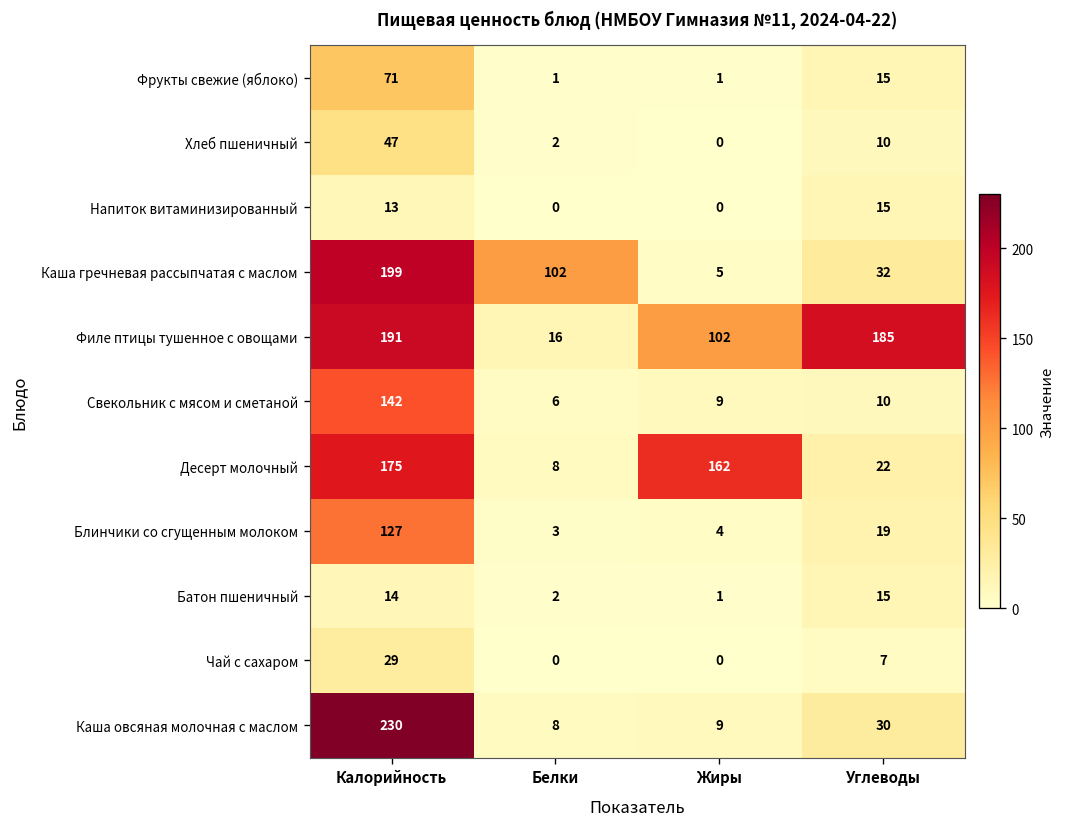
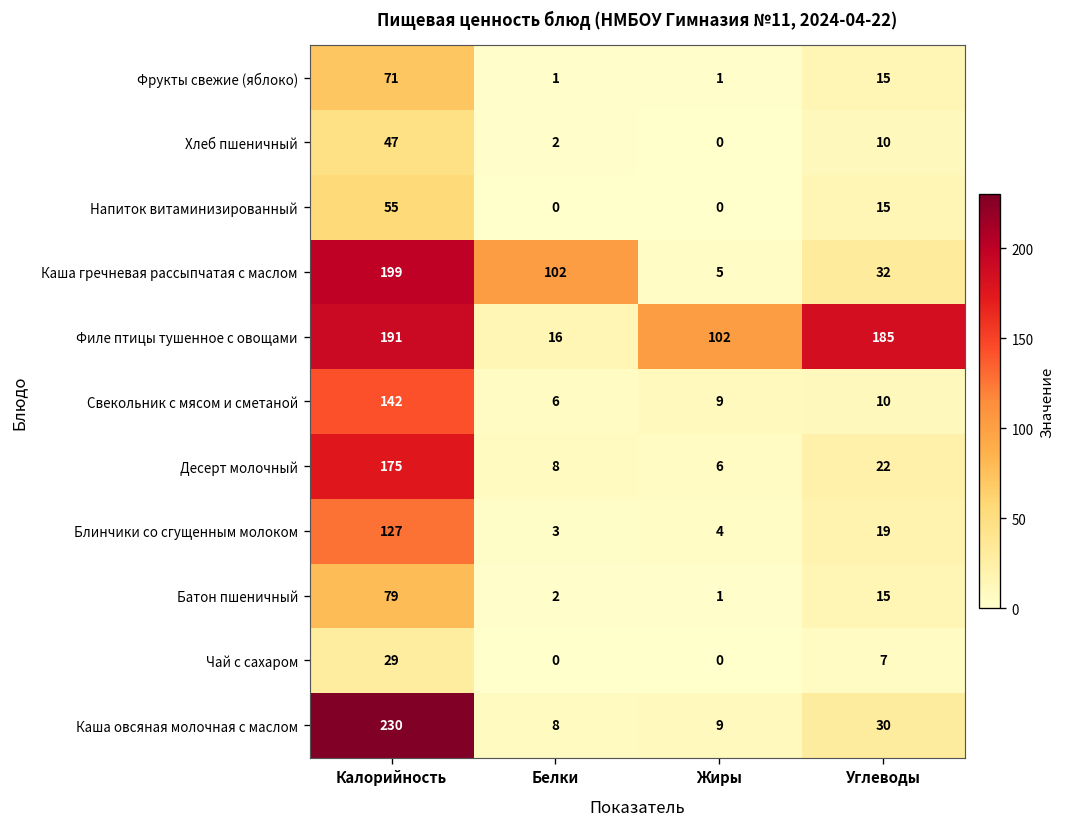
Напиток витаминизированный, Калорийность: 13 -> 55
Десерт молочный, Жиры: 162 -> 6
Батон пшеничный, Калорийность: 14 -> 79
